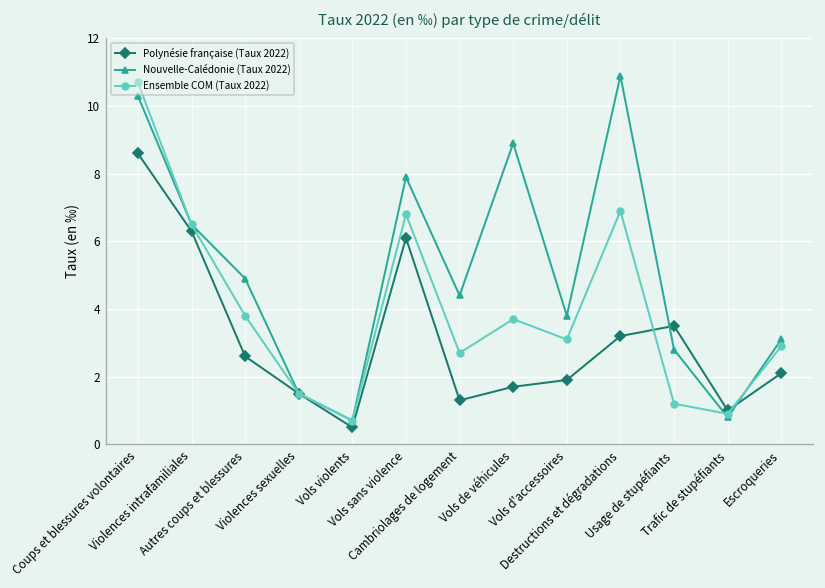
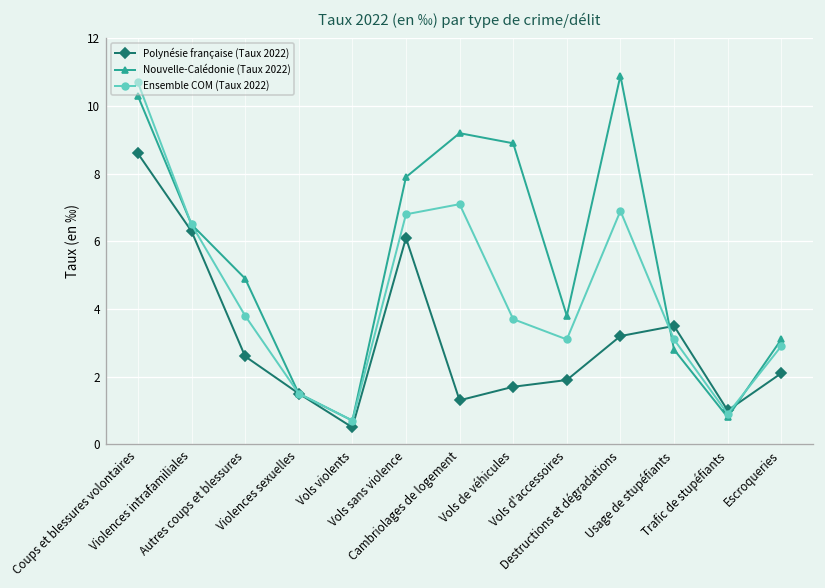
Nouvelle-Calédonie (Taux 2022), Cambriolages de logement: 4.4 -> 9.2
Ensemble COM (Taux 2022), Cambriolages de logement: 2.7 -> 7.1
Ensemble COM (Taux 2022), Usage de stupéfiants: 1.2 -> 3.1
